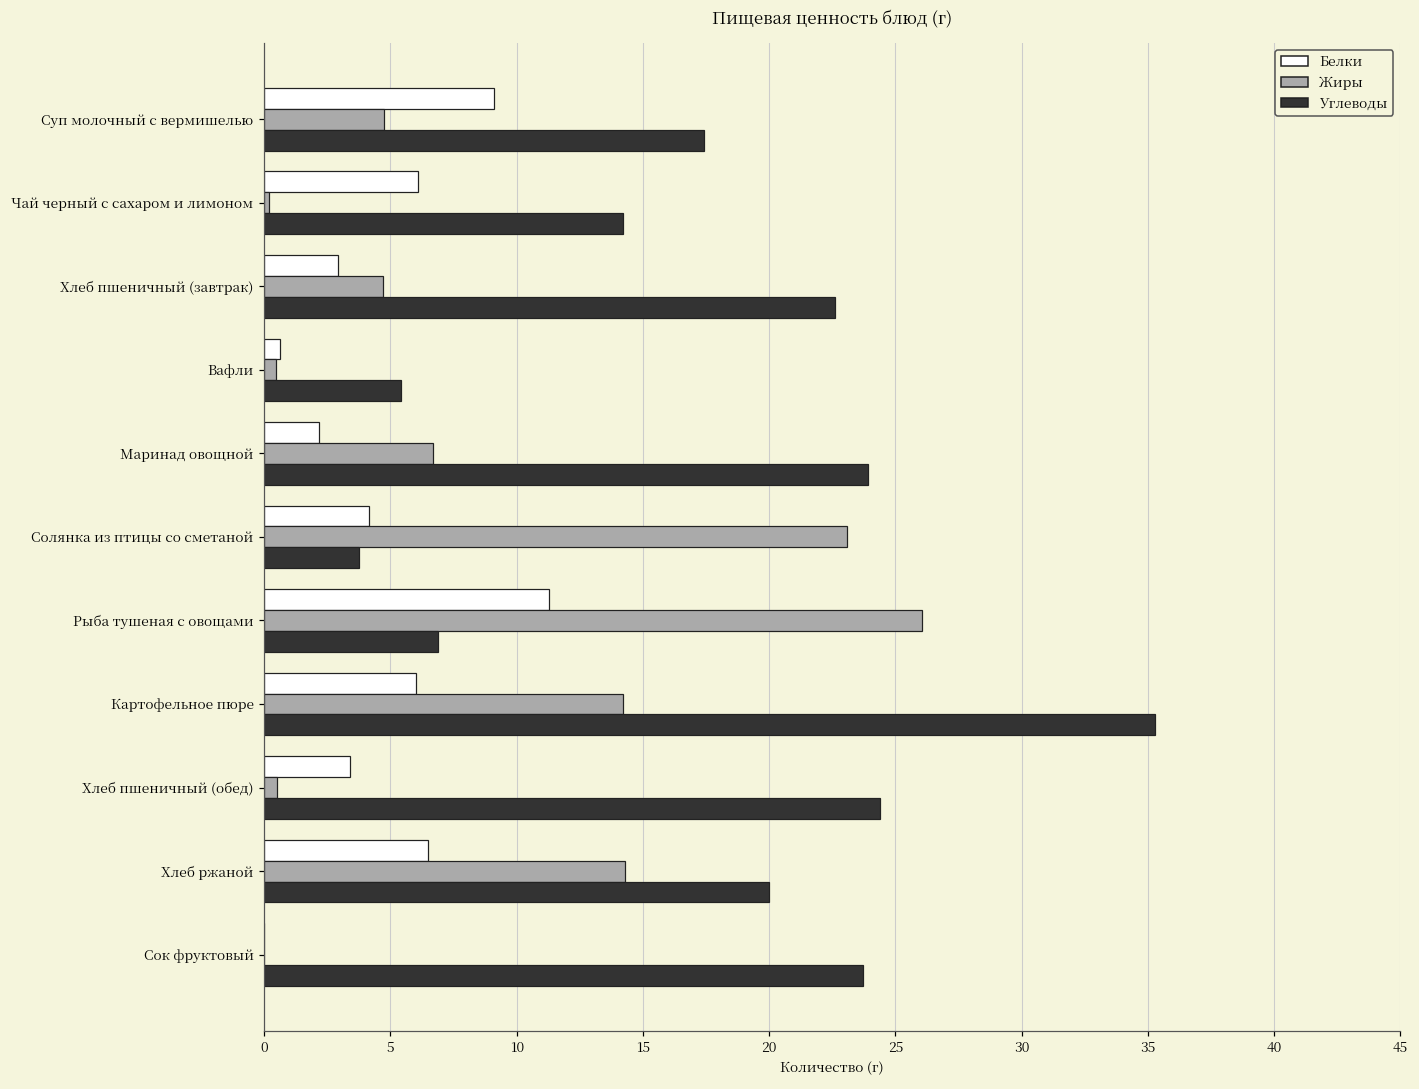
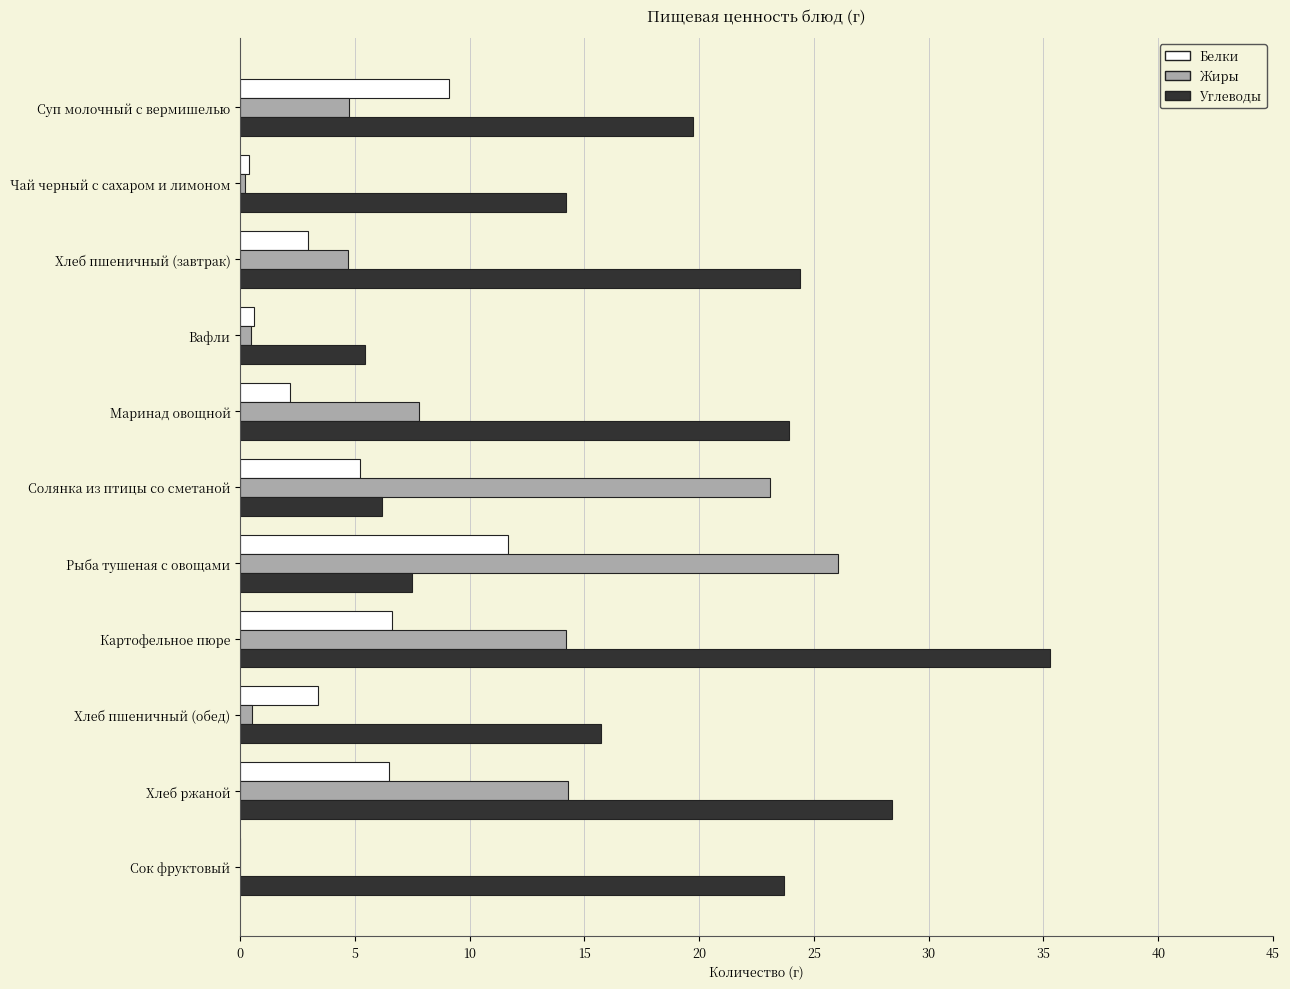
Углеводы, Суп молочный с вермишелью: 17.4 -> 19.8
Белки, Чай черный с сахаром и лимоном: 6.1 -> 0.4
Углеводы, Хлеб пшеничный (завтрак): 22.6 -> 24.4
Жиры, Маринад овощной: 6.7 -> 7.8
Белки, Солянка из птицы со сметаной: 4.1 -> 5.2
Углеводы, Солянка из птицы со сметаной: 3.8 -> 6.2
Белки, Рыба тушеная с овощами: 11.3 -> 11.7
Углеводы, Рыба тушеная с овощами: 6.9 -> 7.5
Белки, Картофельное пюре: 6.0 -> 6.6
Углеводы, Хлеб пшеничный (обед): 24.4 -> 15.7
Углеводы, Хлеб ржаной: 20.0 -> 28.4
